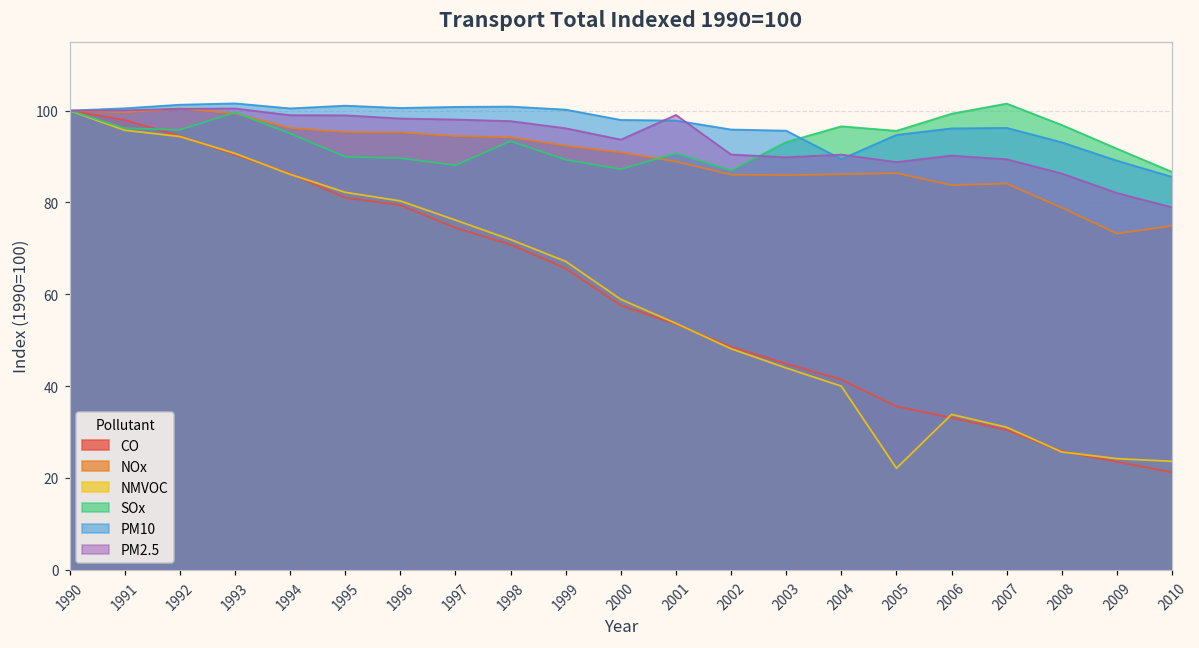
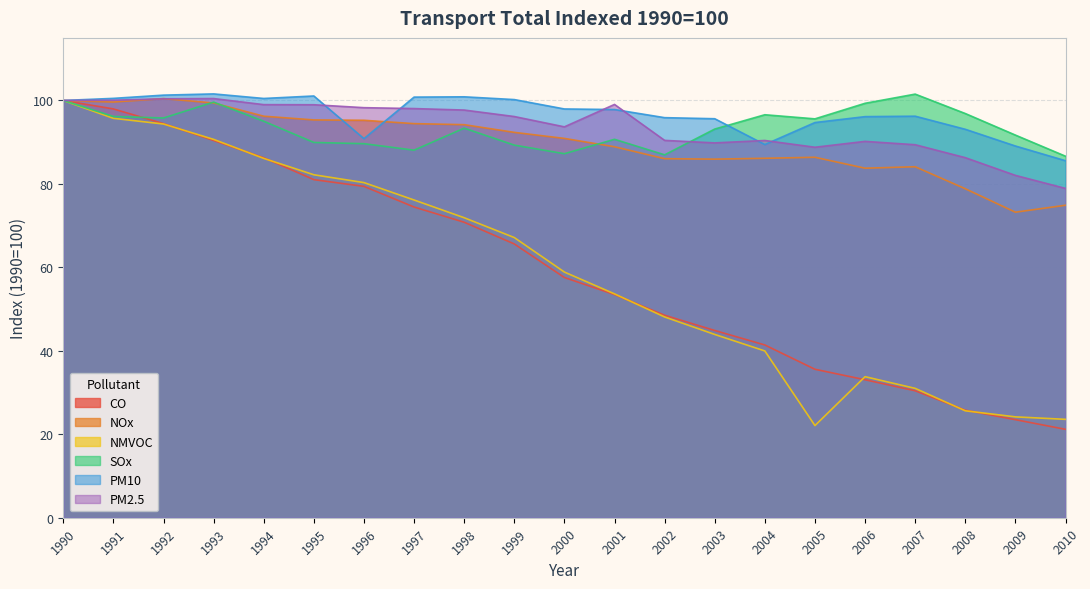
PM10, 1996: 101 -> 91
